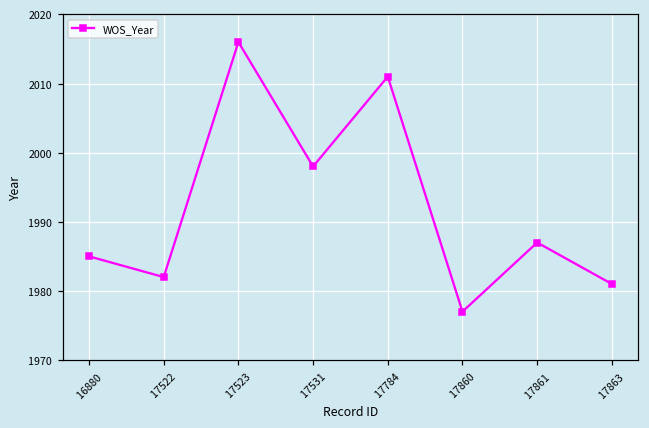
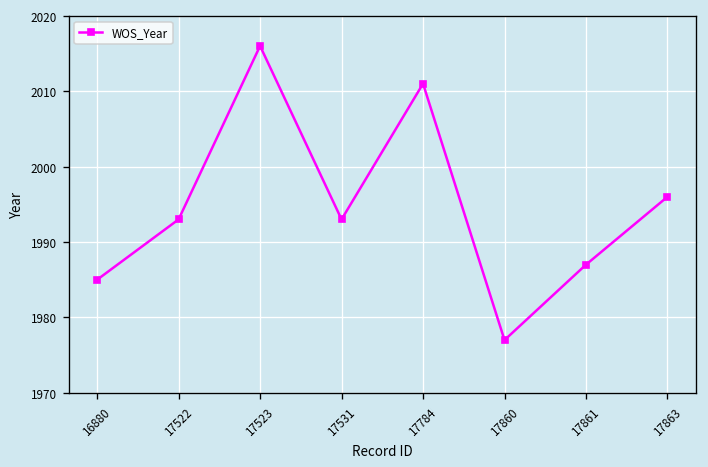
17522: 1982 -> 1993
17531: 1998 -> 1993
17863: 1981 -> 1996
